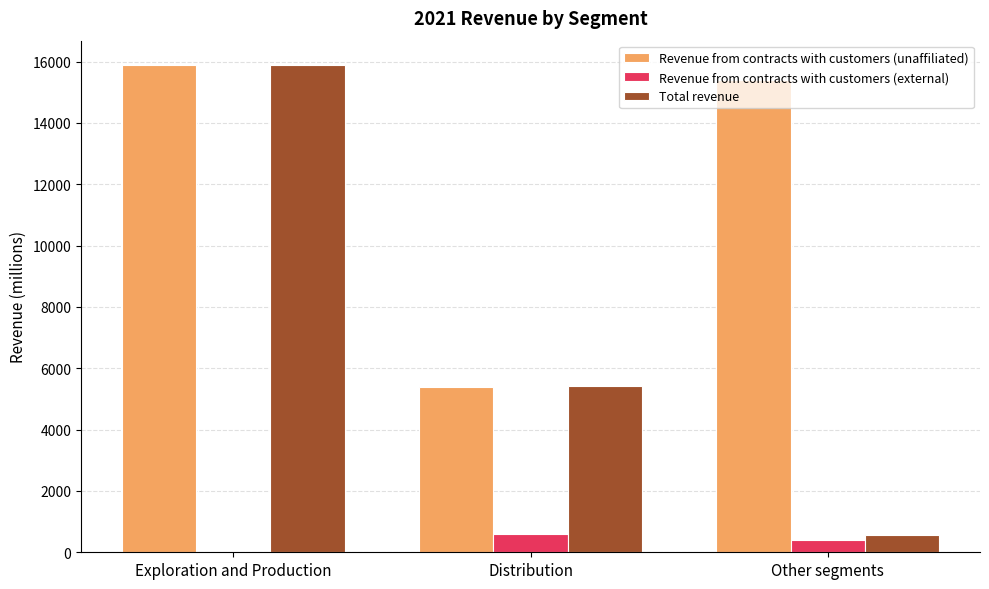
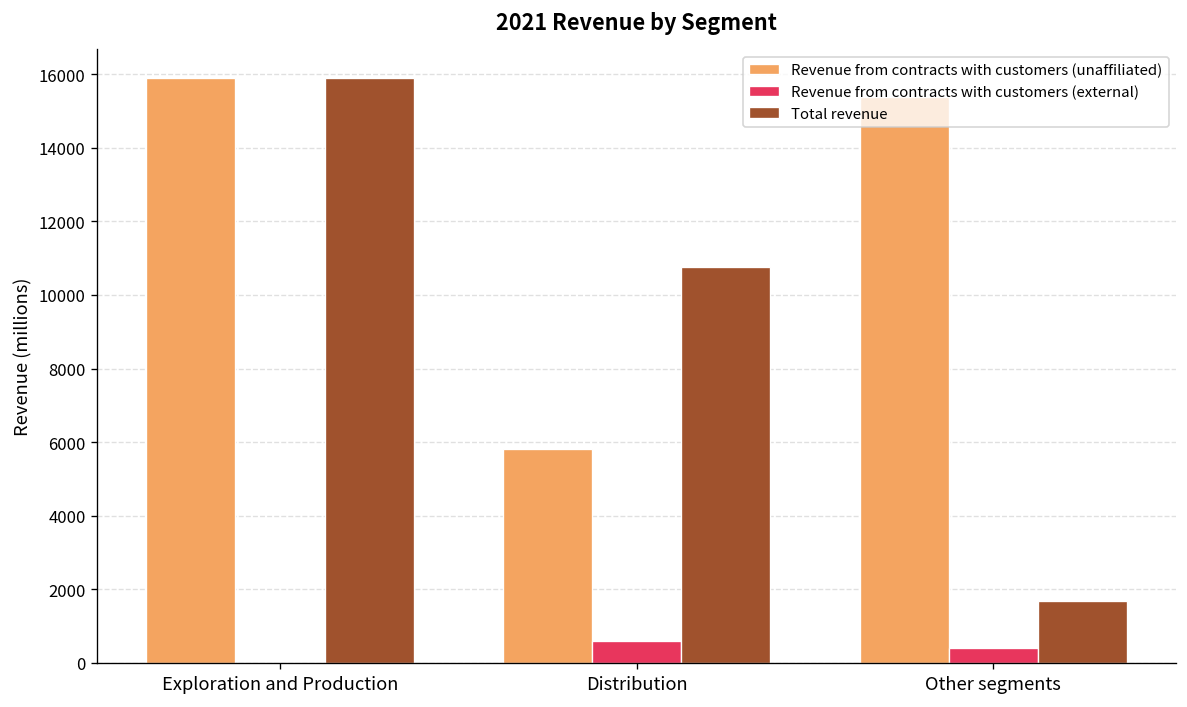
Revenue from contracts with customers (unaffiliated), Distribution: 5400 -> 5800
Total revenue, Distribution: 5400 -> 10800
Total revenue, Other segments: 600 -> 1700
